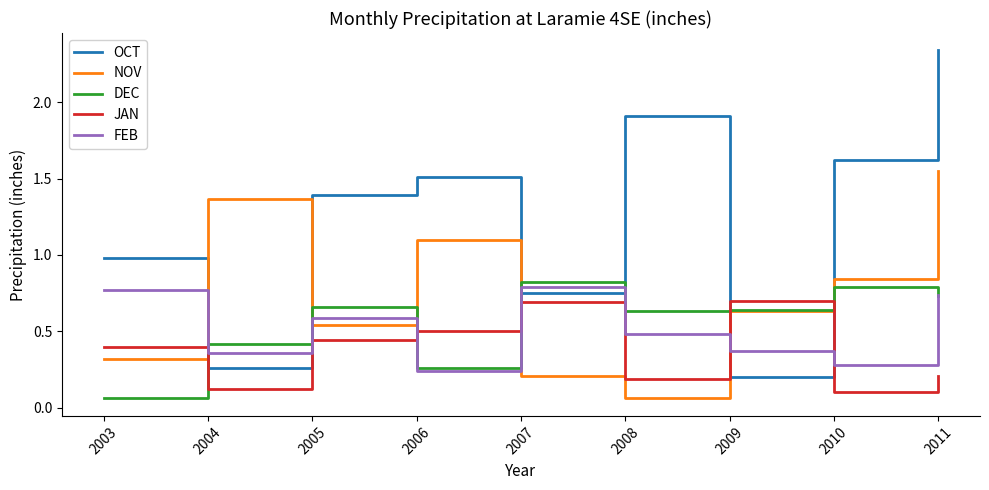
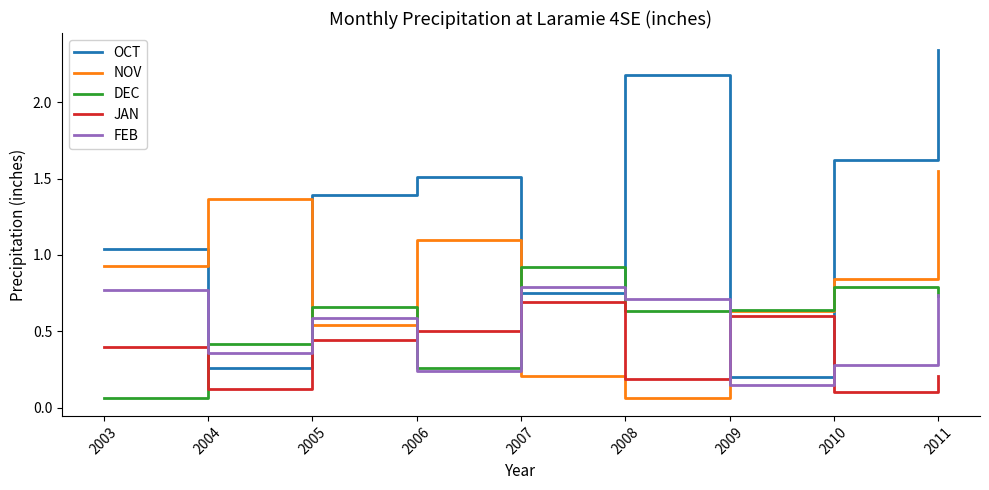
OCT, 2003: 0.98 -> 1.04
NOV, 2003: 0.32 -> 0.93
DEC, 2007: 0.82 -> 0.92
OCT, 2008: 1.91 -> 2.18
FEB, 2008: 0.48 -> 0.71
JAN, 2009: 0.7 -> 0.6
FEB, 2009: 0.37 -> 0.15
